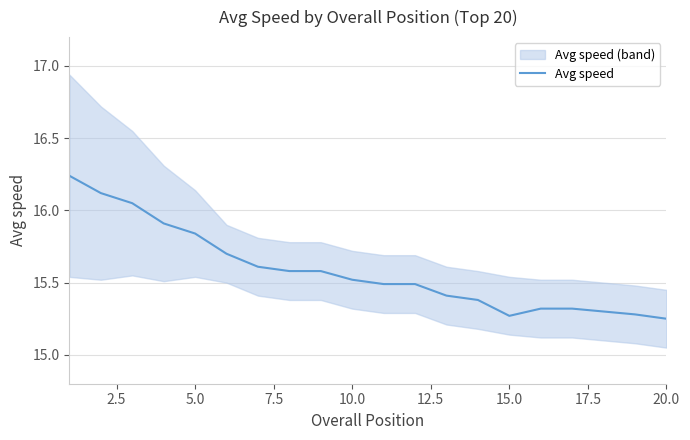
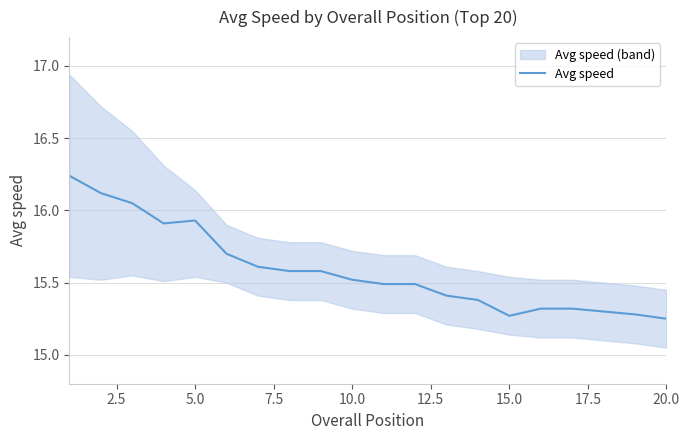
Avg speed, 5.0: 15.84 -> 15.93
